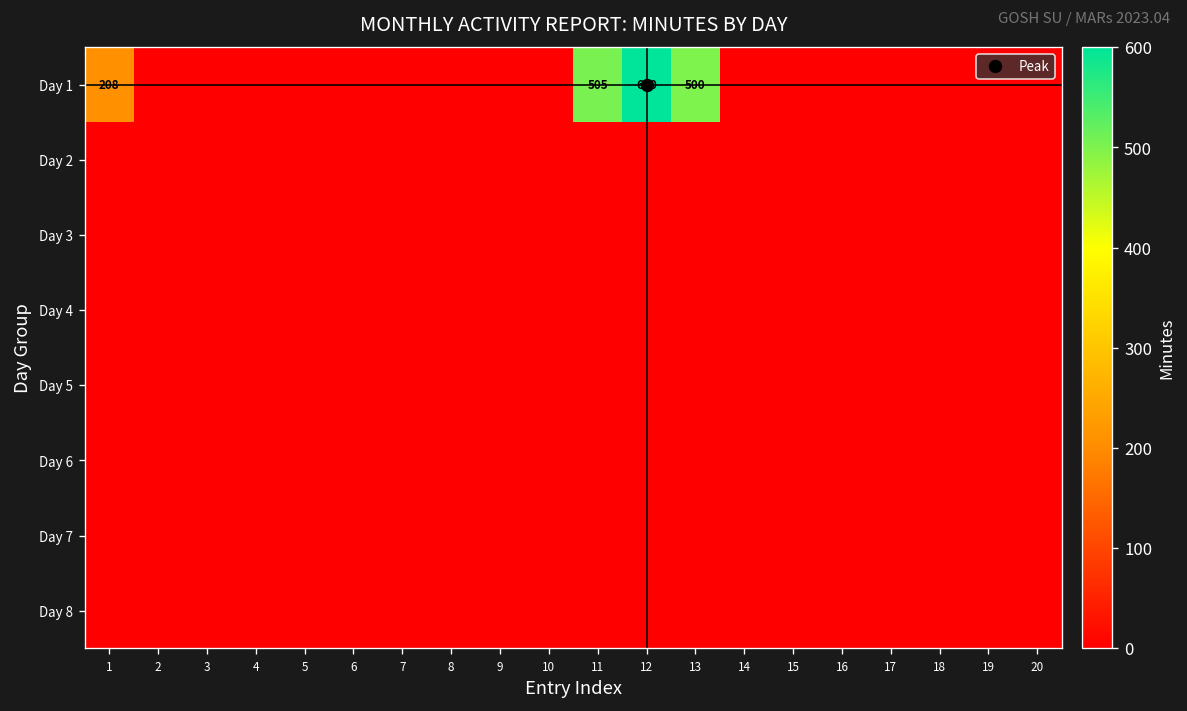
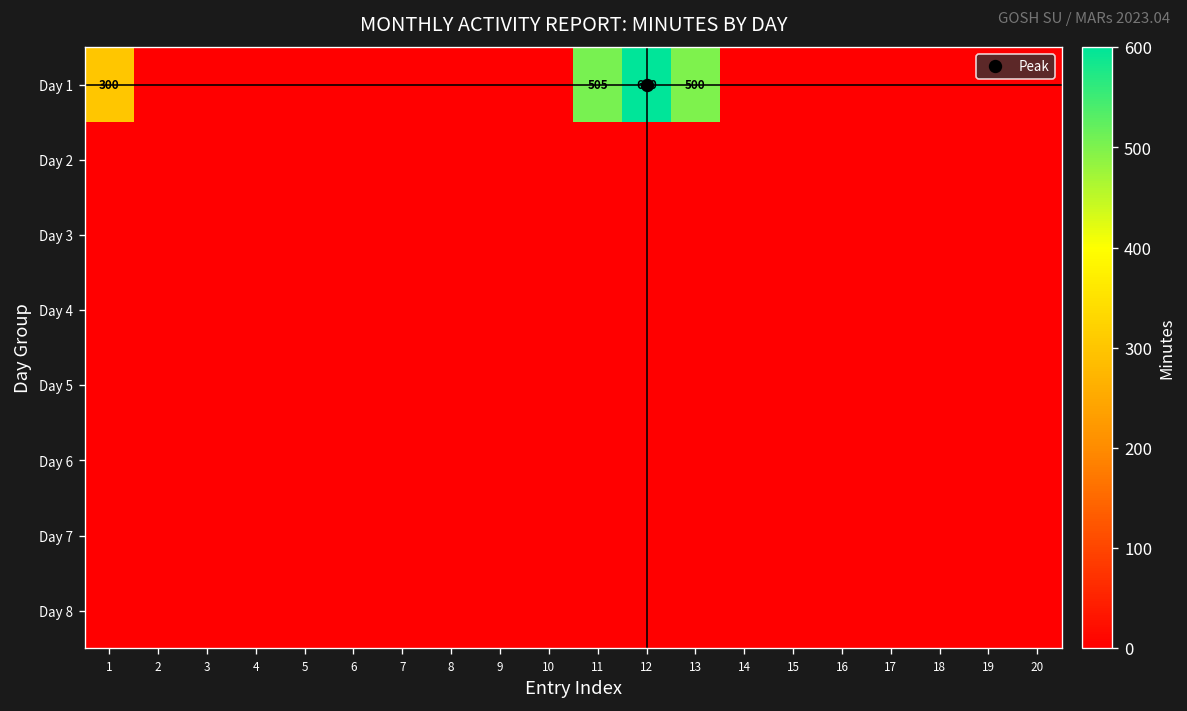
Day 1, 1: 208 -> 300
